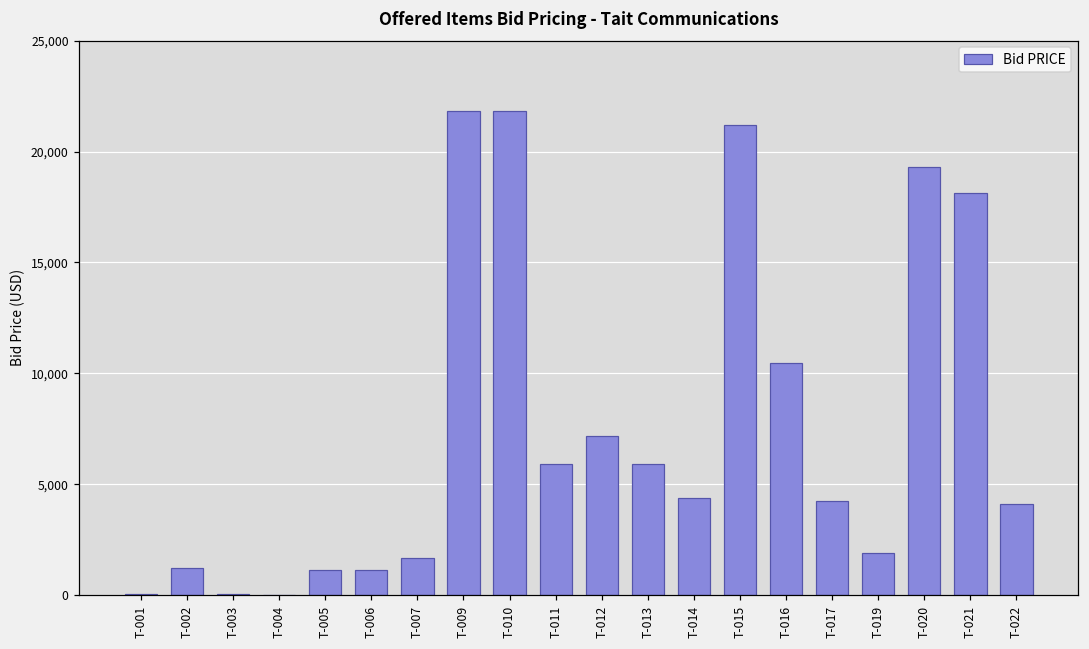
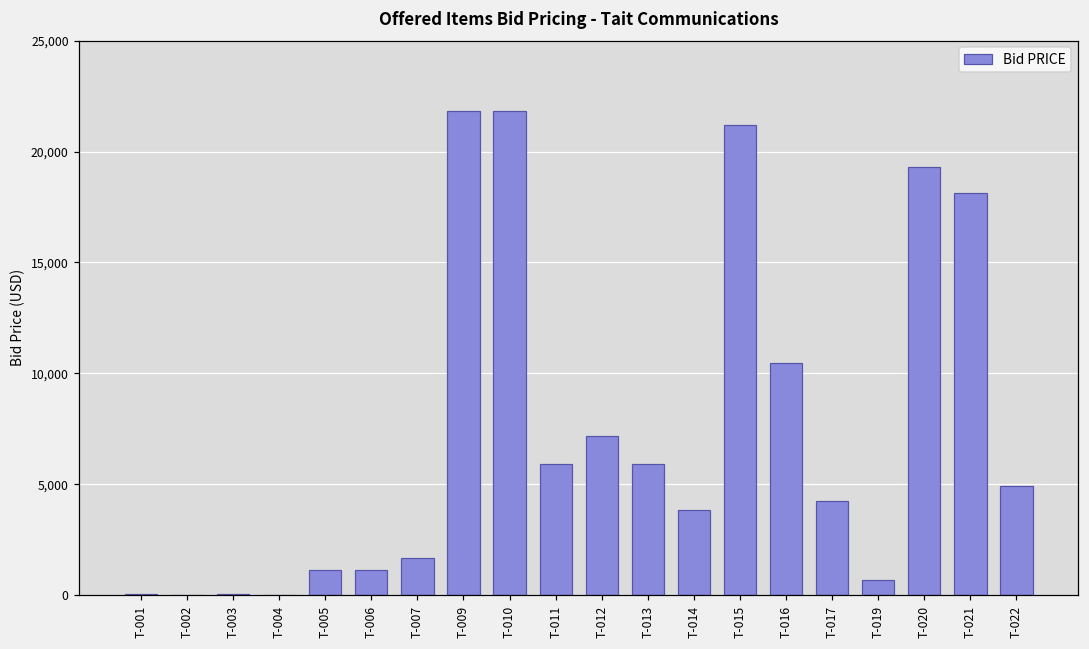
T-002: 1,200 -> 0
T-014: 4,400 -> 3,800
T-019: 1,900 -> 700
T-022: 4,100 -> 4,900
